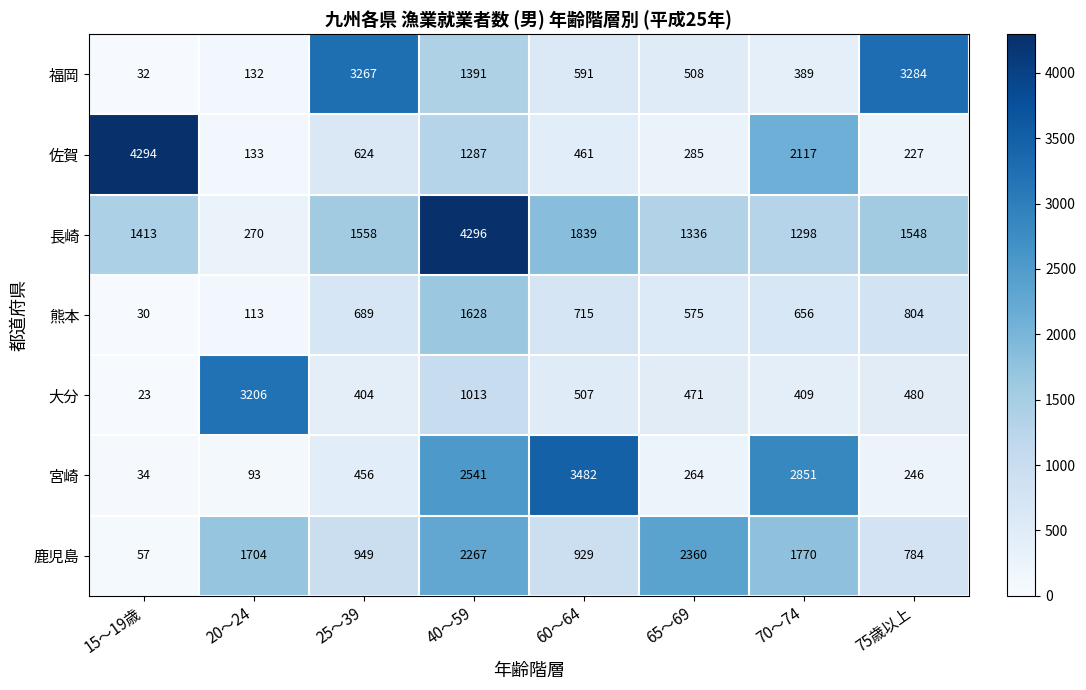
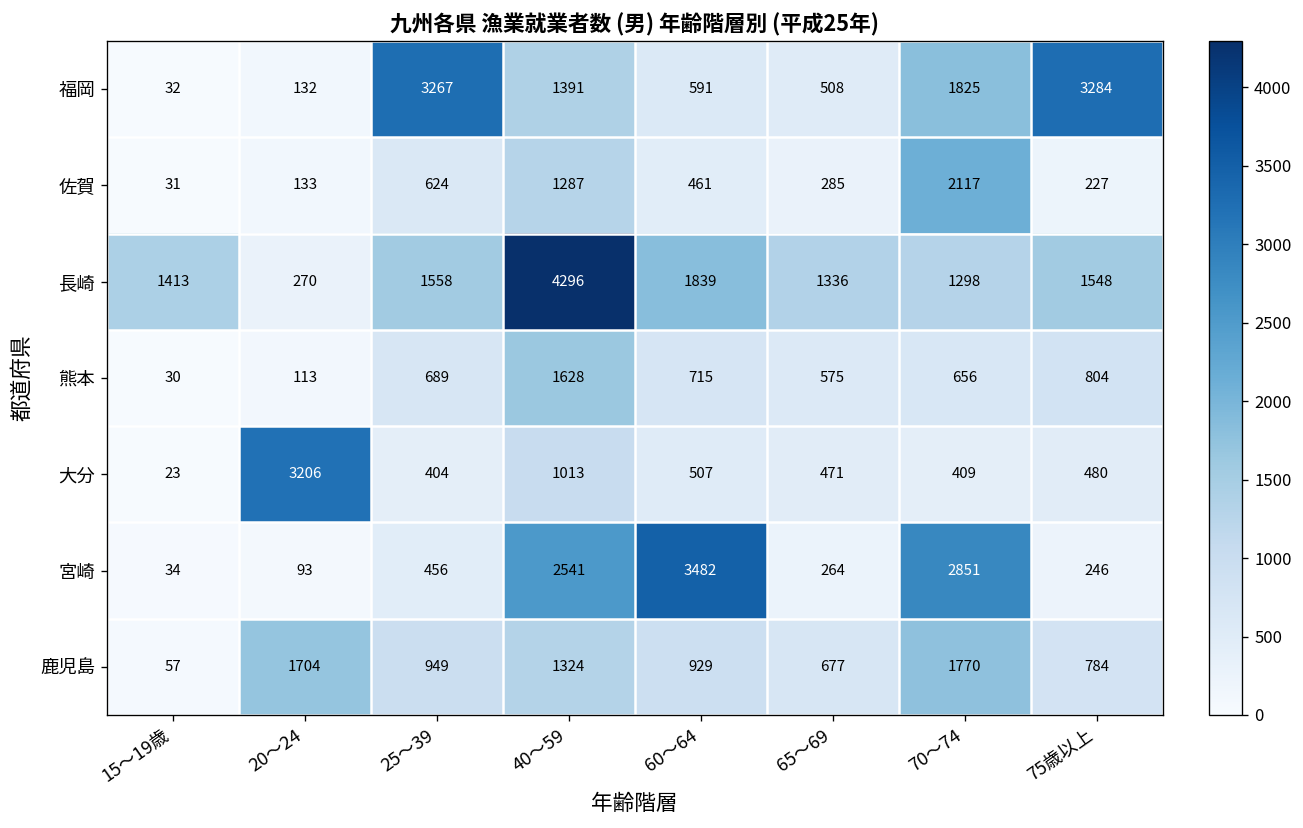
福岡, 70～74: 389 -> 1825
佐賀, 15～19歳: 4294 -> 31
鹿児島, 40～59: 2267 -> 1324
鹿児島, 65～69: 2360 -> 677
